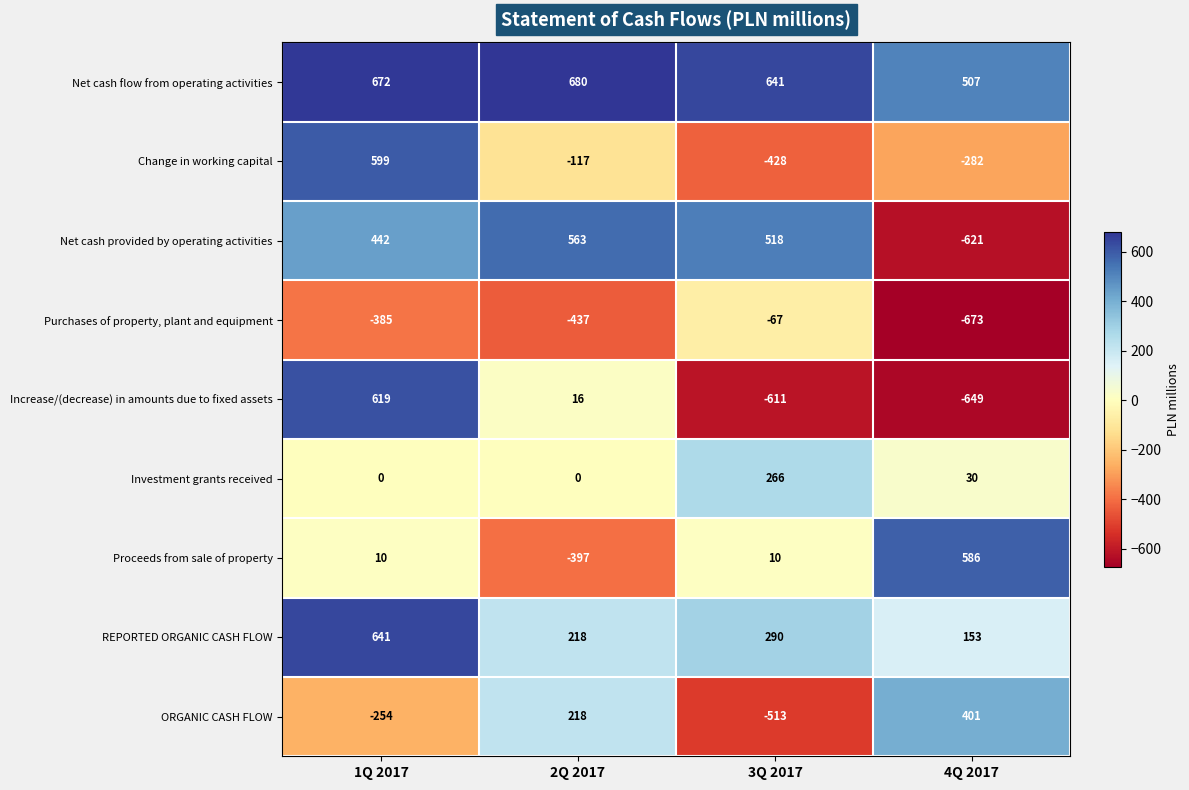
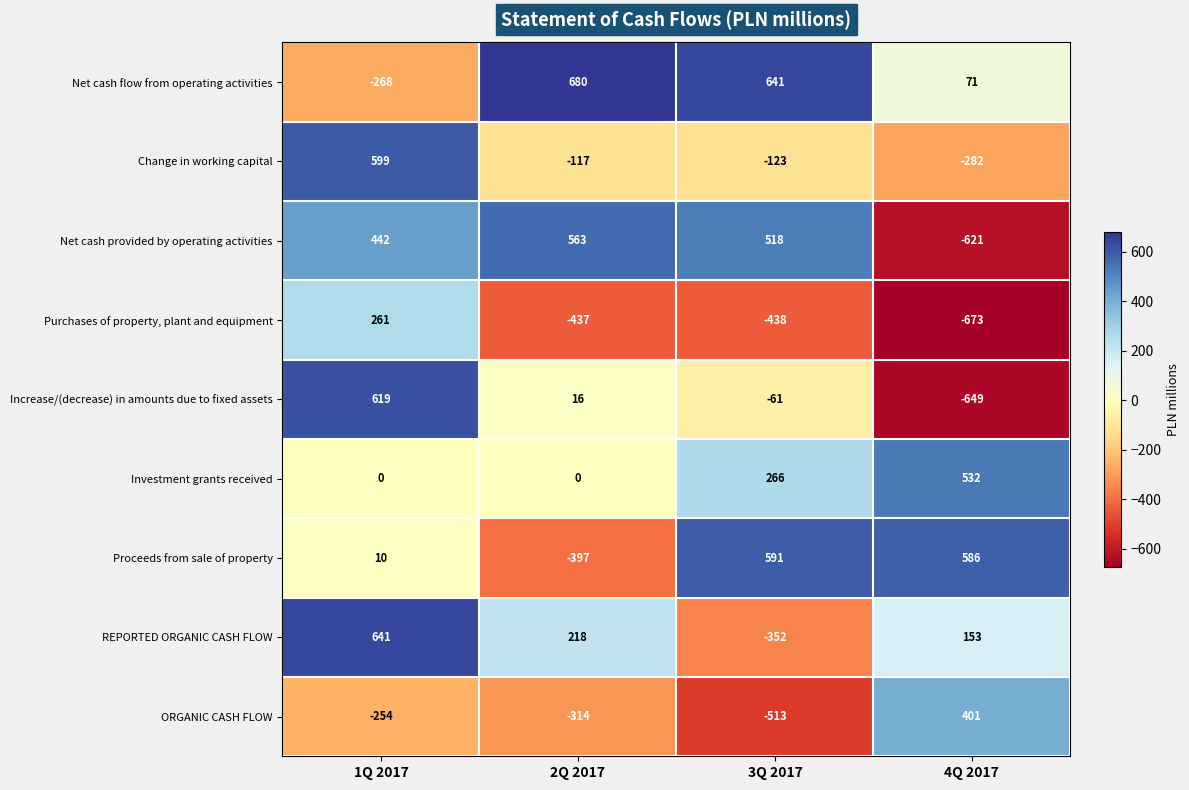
Net cash flow from operating activities, 1Q 2017: 672 -> -268
Net cash flow from operating activities, 4Q 2017: 507 -> 71
Change in working capital, 3Q 2017: -428 -> -123
Purchases of property, plant and equipment, 1Q 2017: -385 -> 261
Purchases of property, plant and equipment, 3Q 2017: -67 -> -438
Increase/(decrease) in amounts due to fixed assets, 3Q 2017: -611 -> -61
Investment grants received, 4Q 2017: 30 -> 532
Proceeds from sale of property, 3Q 2017: 10 -> 591
REPORTED ORGANIC CASH FLOW, 3Q 2017: 290 -> -352
ORGANIC CASH FLOW, 2Q 2017: 218 -> -314
